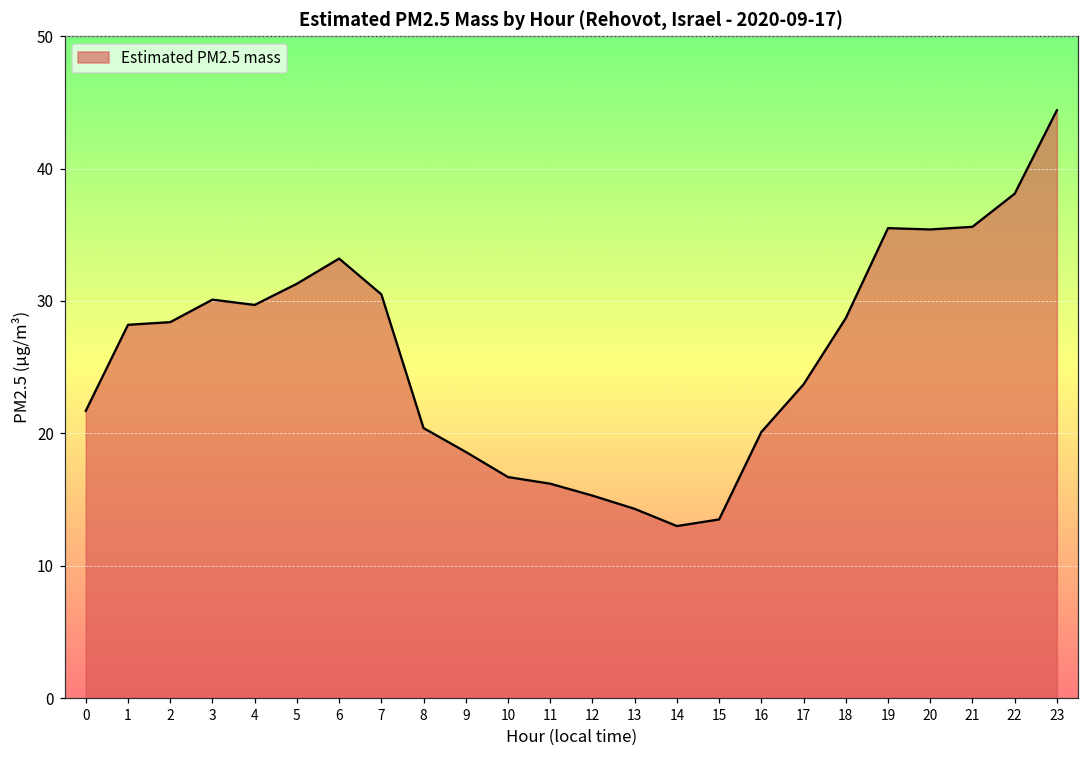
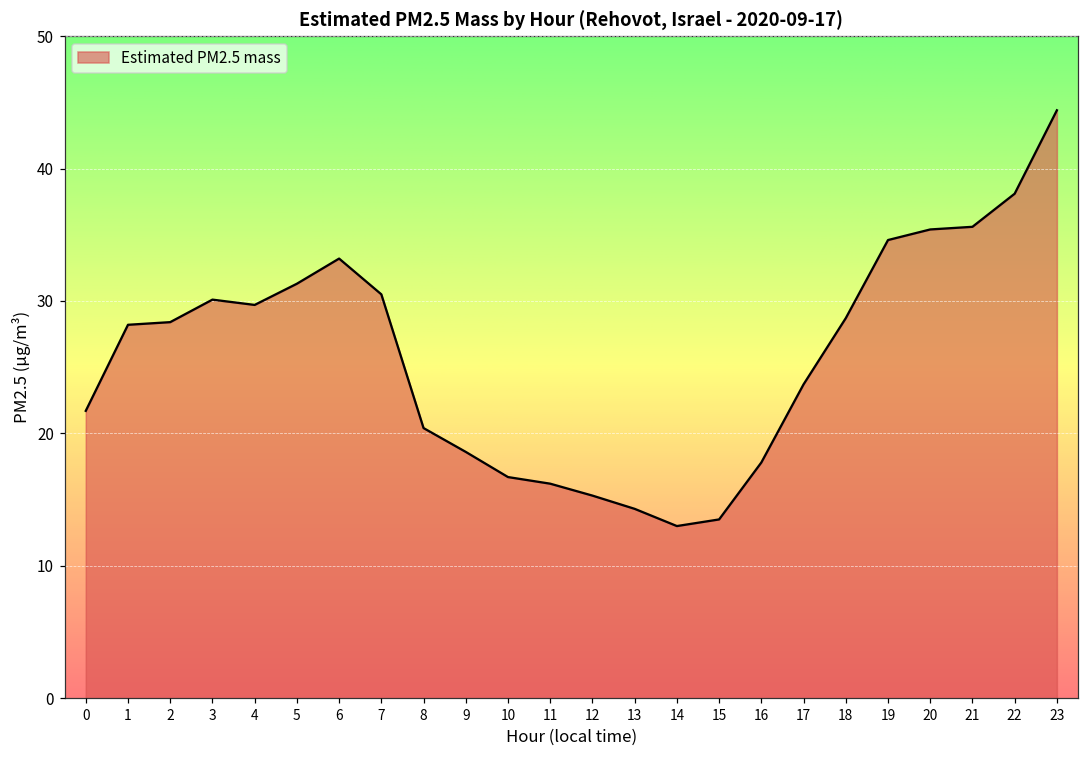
16: 20.1 -> 17.8
19: 35.5 -> 34.6
